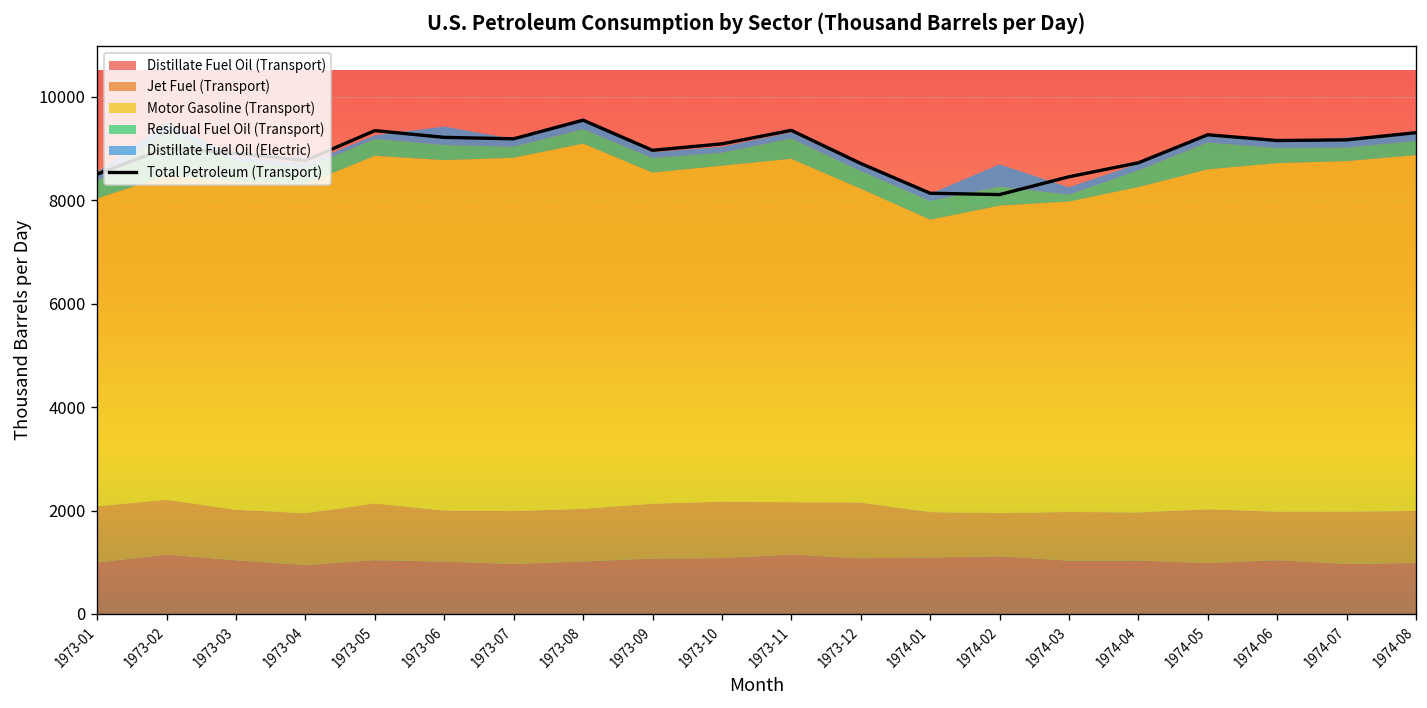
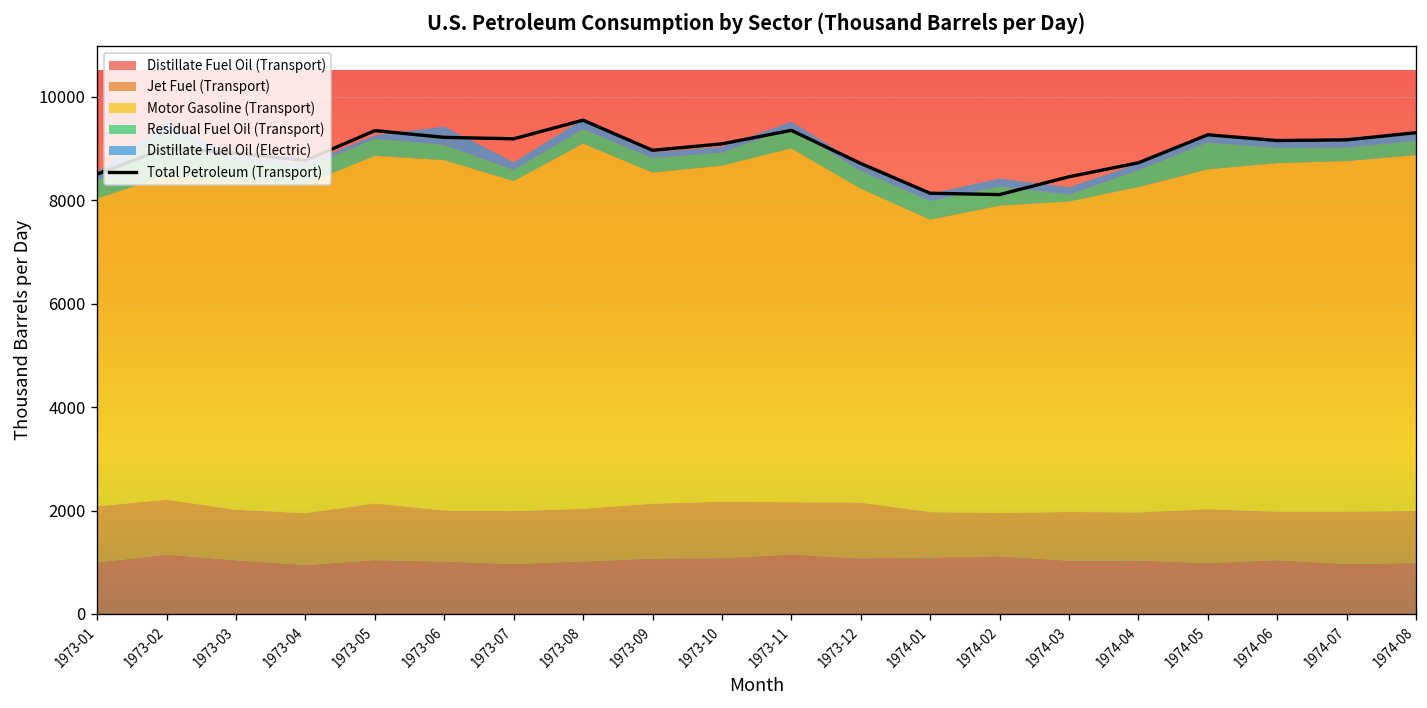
Motor Gasoline (Transport), 1973-07: 6800 -> 6400
Motor Gasoline (Transport), 1973-11: 6600 -> 6800
Distillate Fuel Oil (Electric), 1974-02: 400 -> 200
